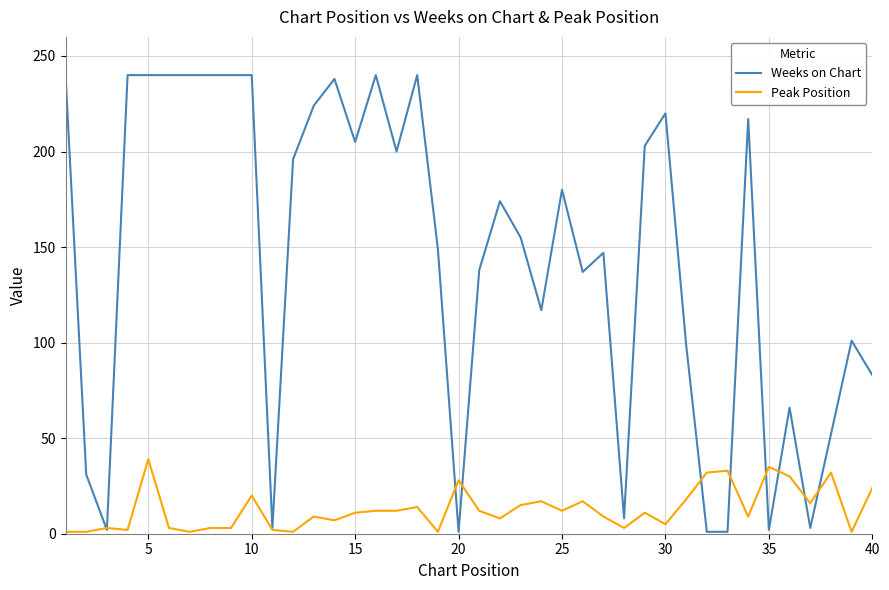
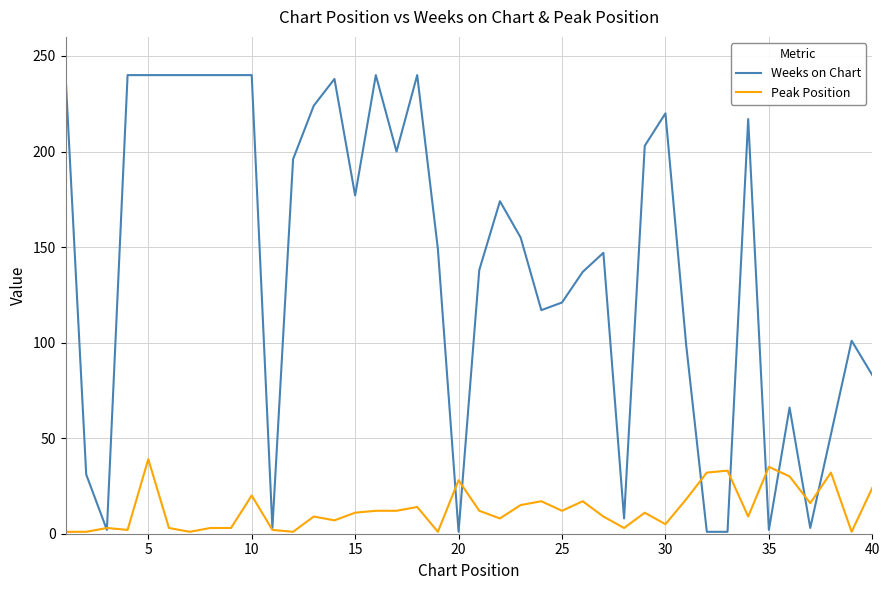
Weeks on Chart, 15: 205 -> 177
Weeks on Chart, 25: 180 -> 121
